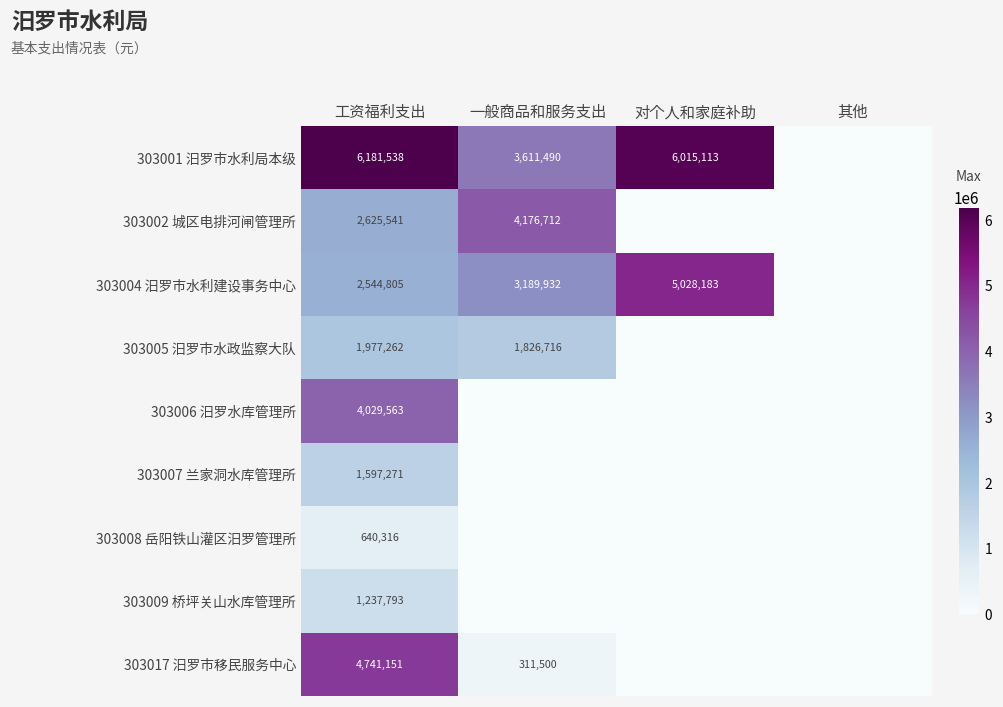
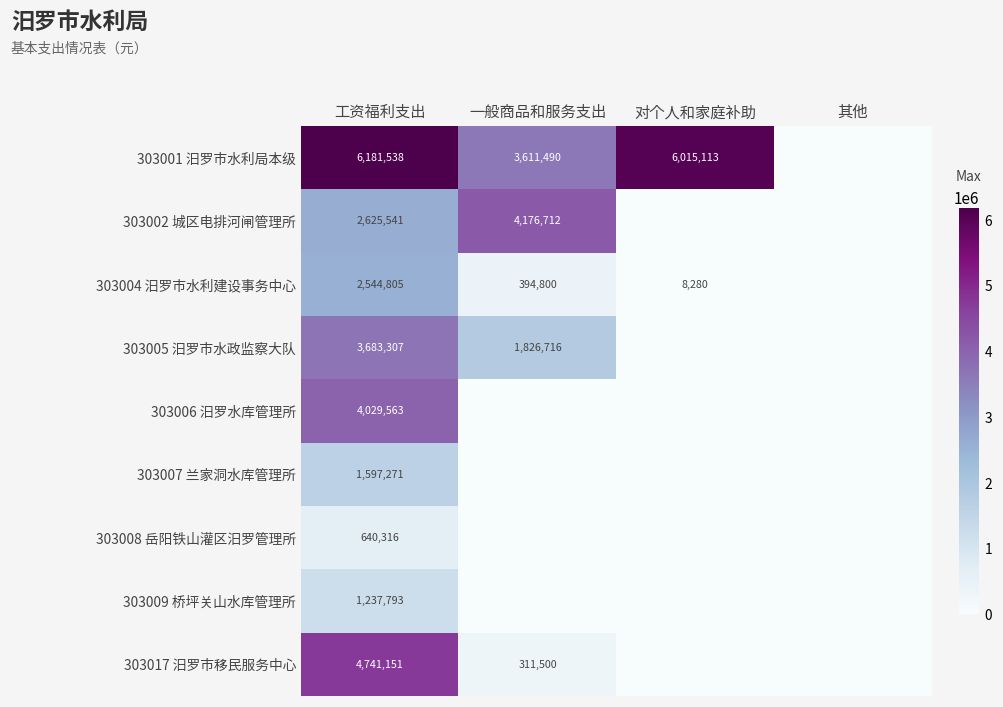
303004 汨罗市水利建设事务中心, 一般商品和服务支出: 3,189,932 -> 394,800
303004 汨罗市水利建设事务中心, 对个人和家庭补助: 5,028,183 -> 8,280
303005 汨罗市水政监察大队, 工资福利支出: 1,977,262 -> 3,683,307
